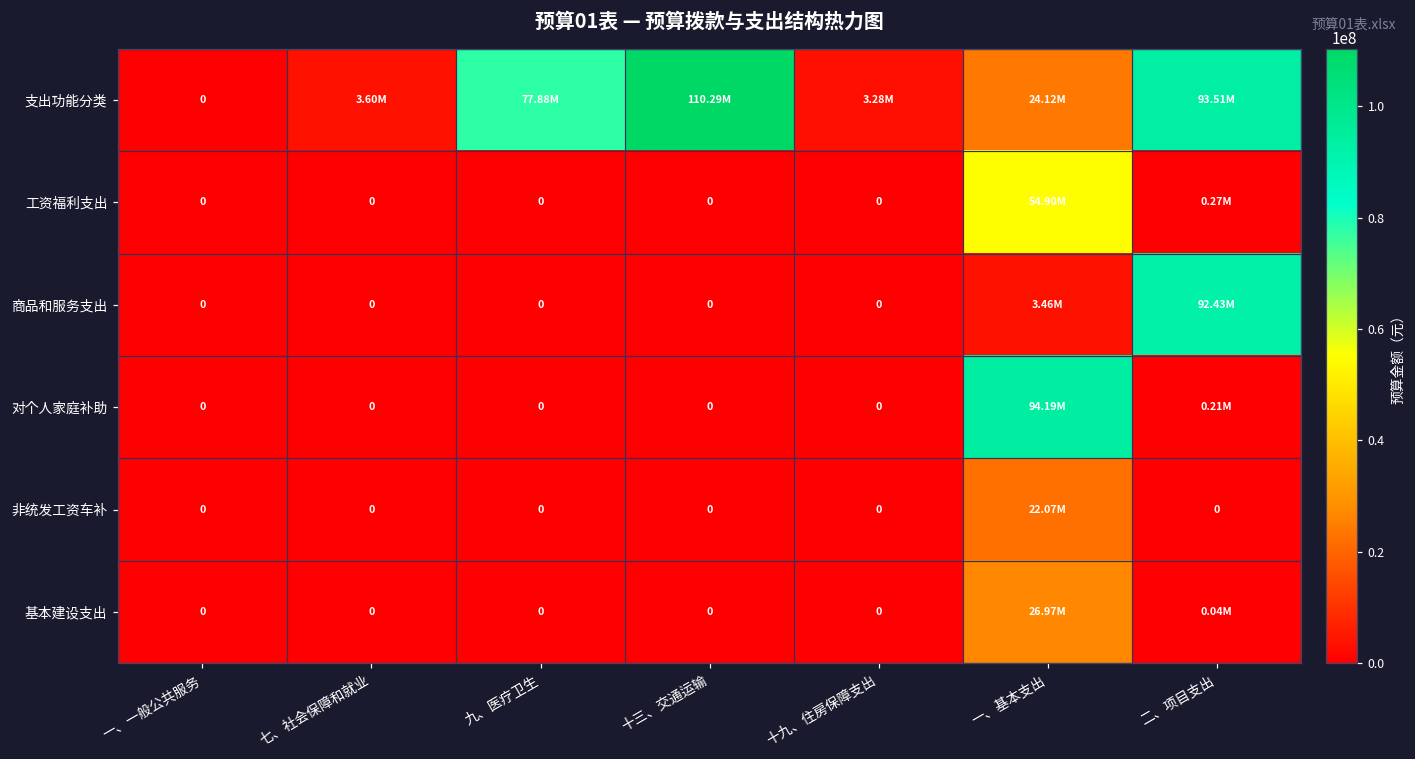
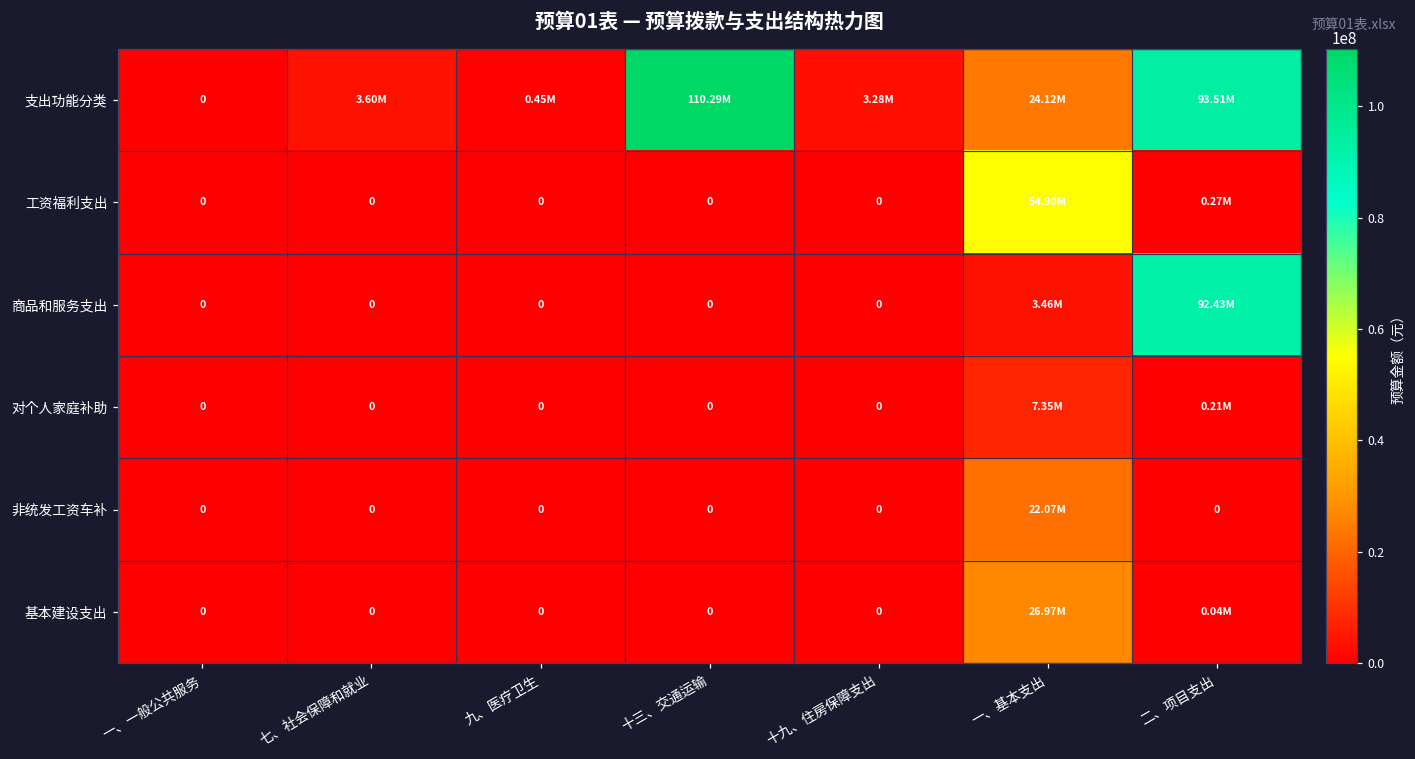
支出功能分类, 九、医疗卫生: 77.88M -> 0.45M
对个人家庭补助, 一、基本支出: 94.19M -> 7.35M
